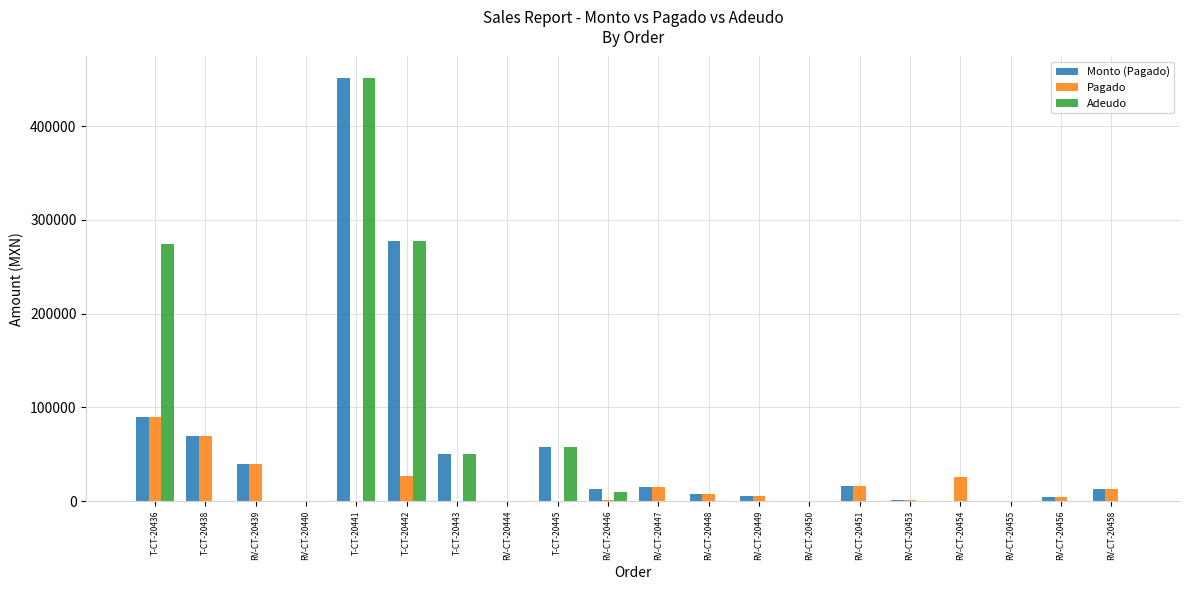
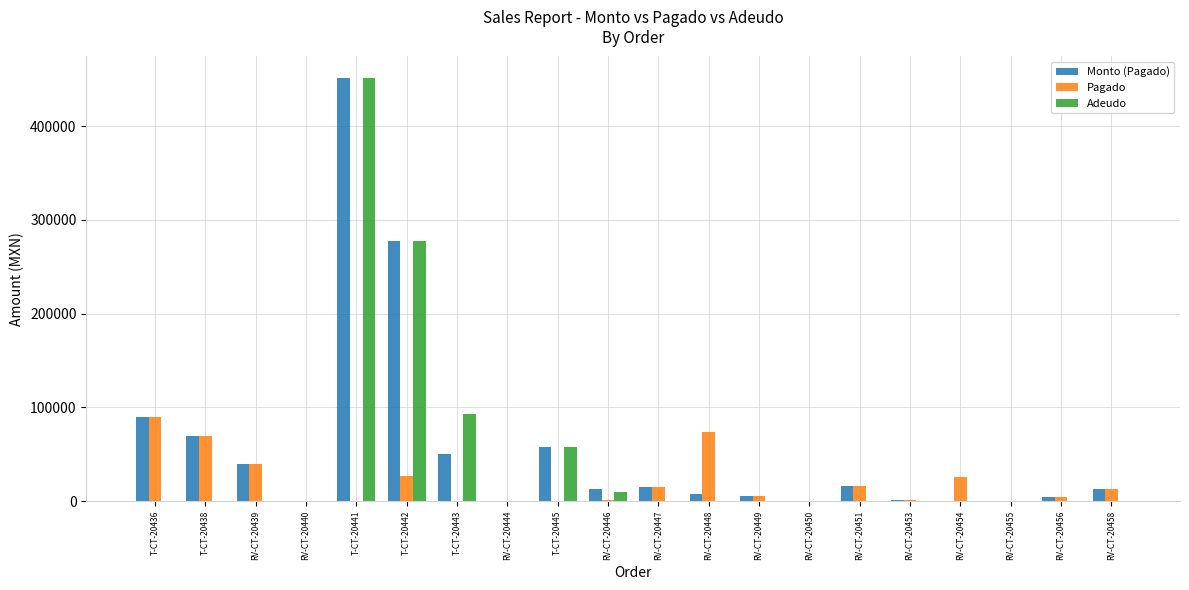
Adeudo, T-CT-20436: 270000 -> 0
Adeudo, T-CT-20443: 50000 -> 90000
Pagado, RV-CT-20448: 10000 -> 70000
